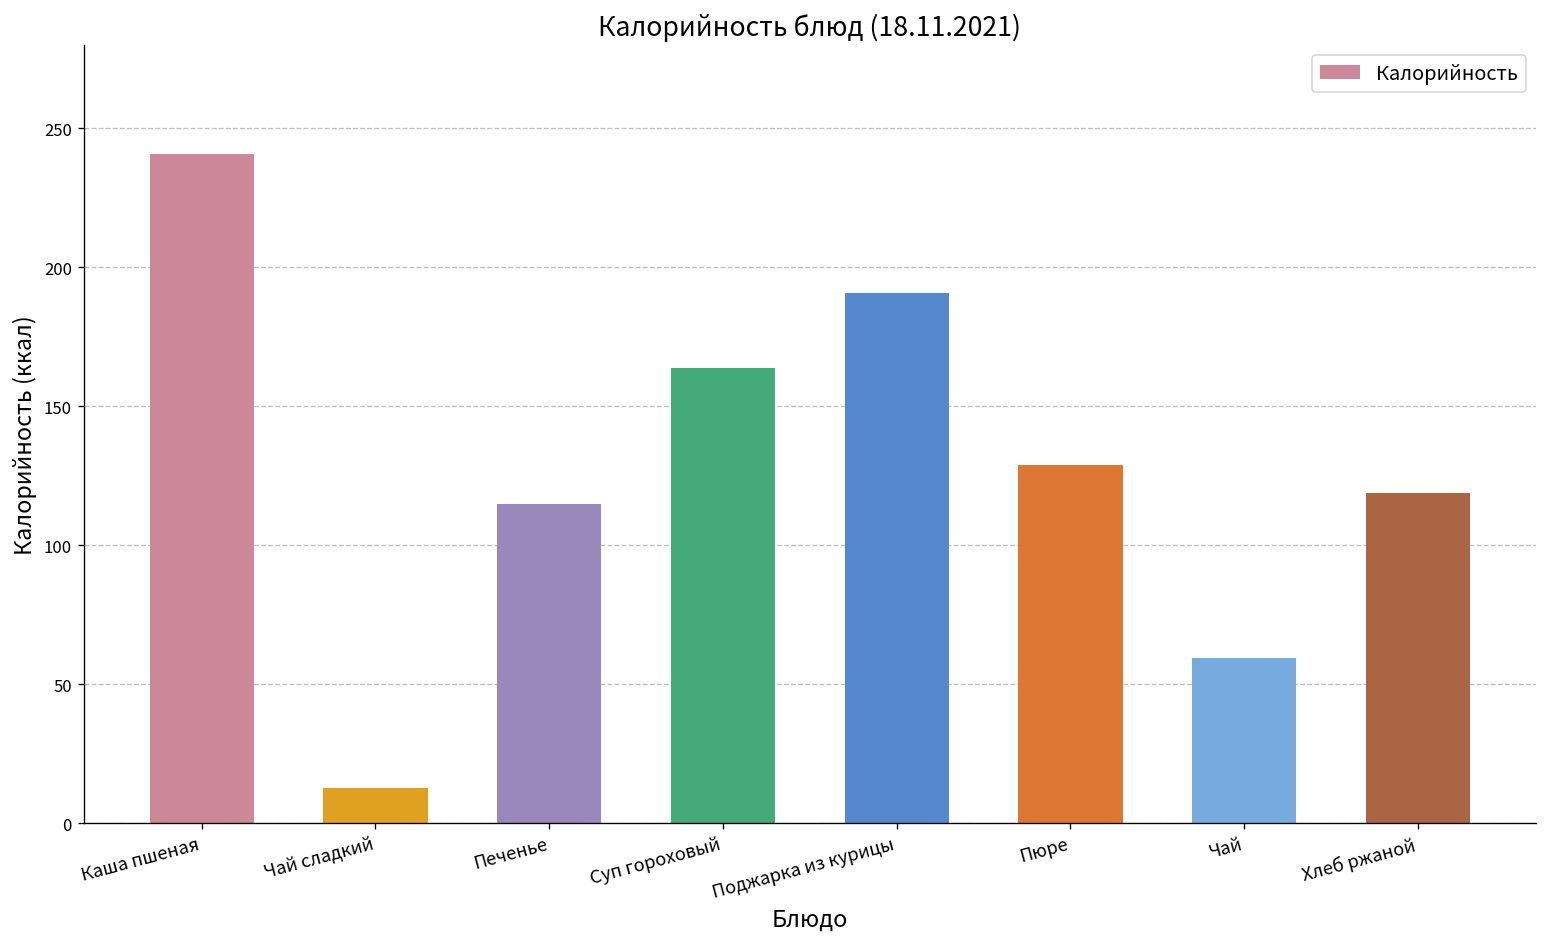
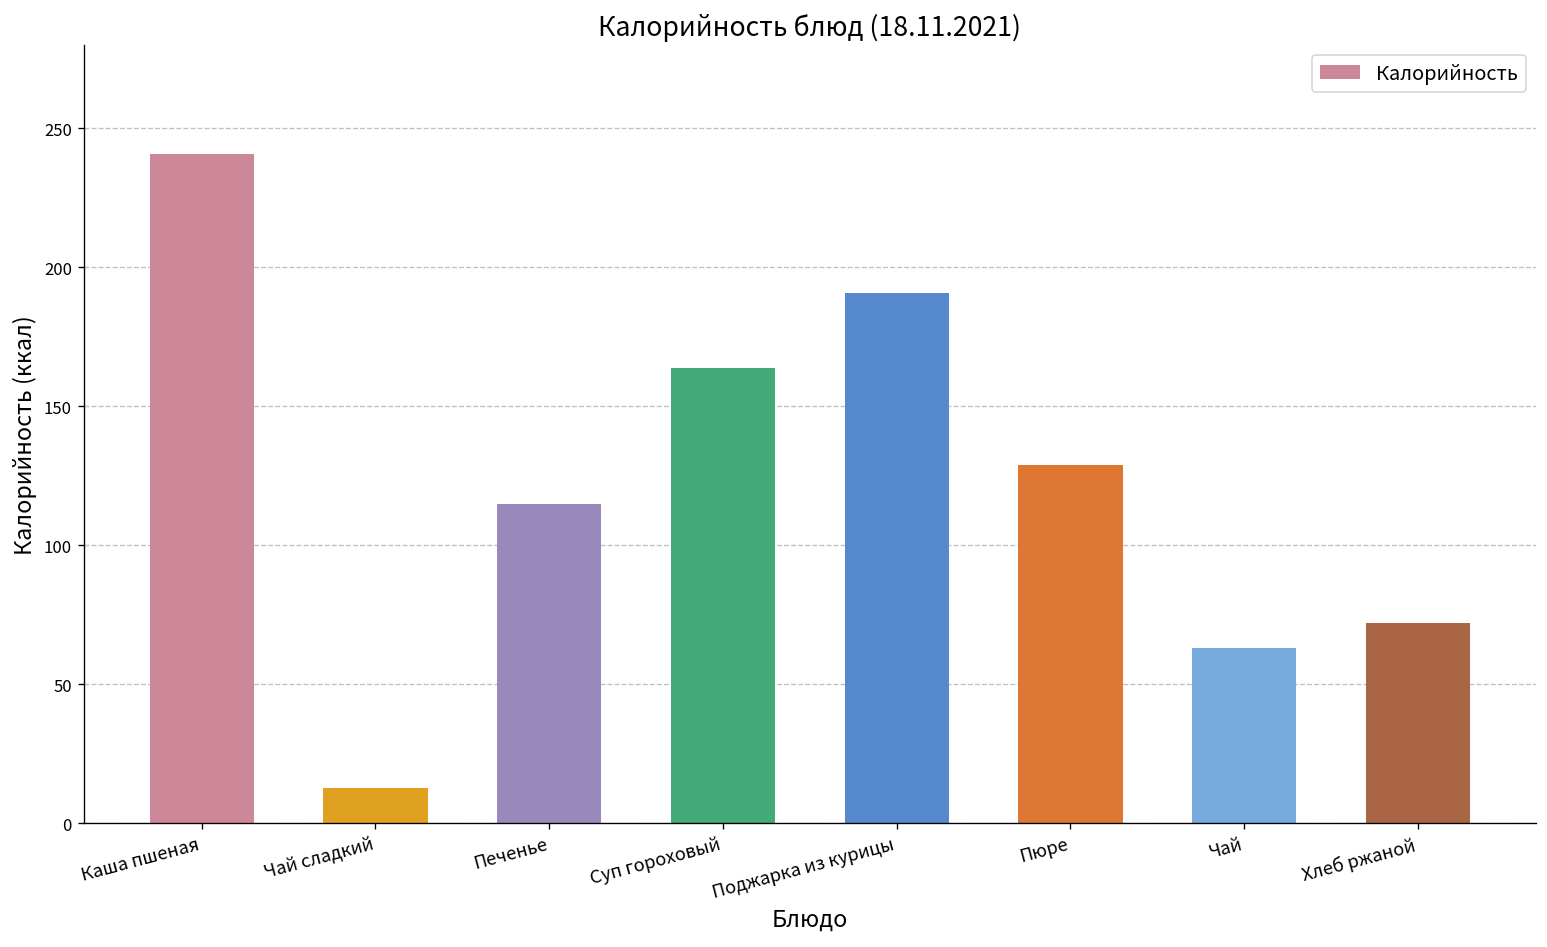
Чай: 59 -> 63
Хлеб ржаной: 119 -> 72
